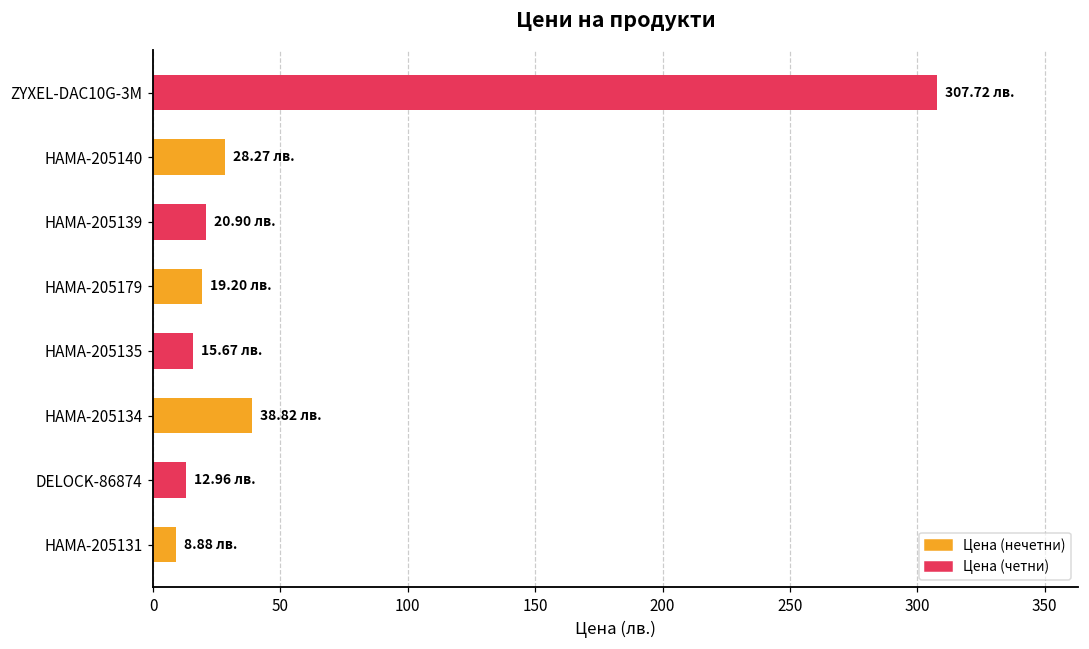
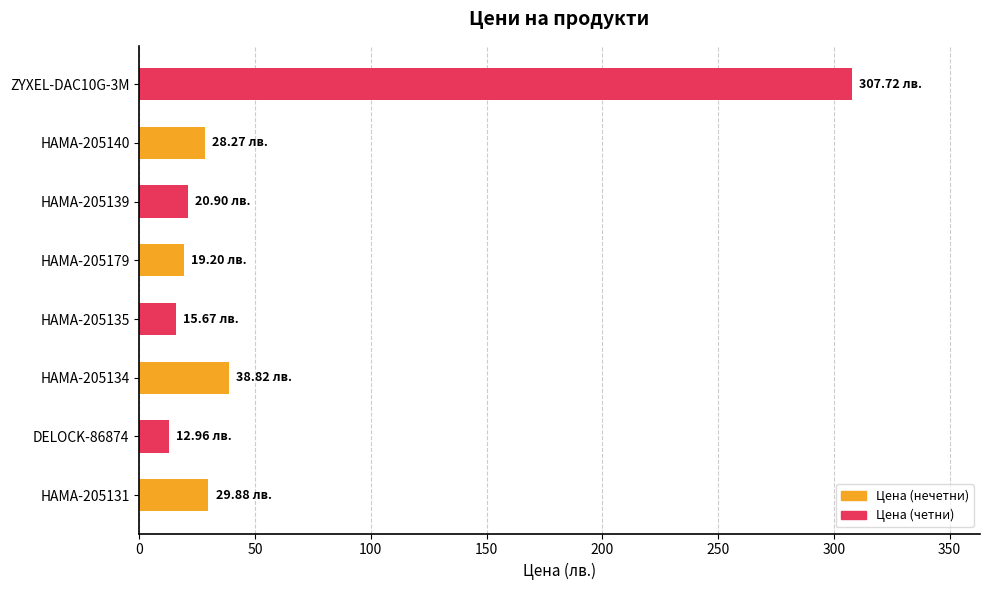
HAMA-205131: 8.88 -> 29.88
